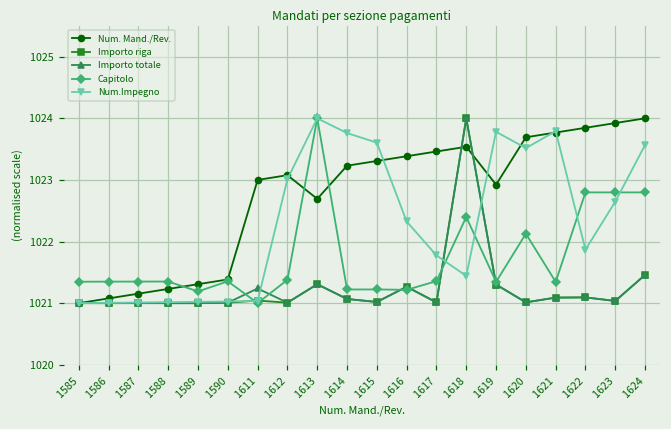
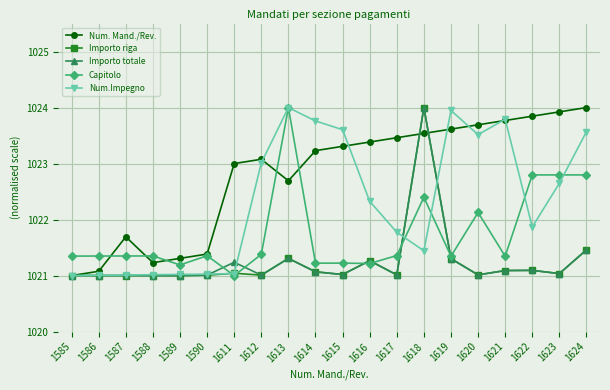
Num. Mand./Rev., 1587: 1021.2 -> 1021.7
Num. Mand./Rev., 1619: 1022.9 -> 1023.6
Num.Impegno, 1619: 1023.8 -> 1023.9
